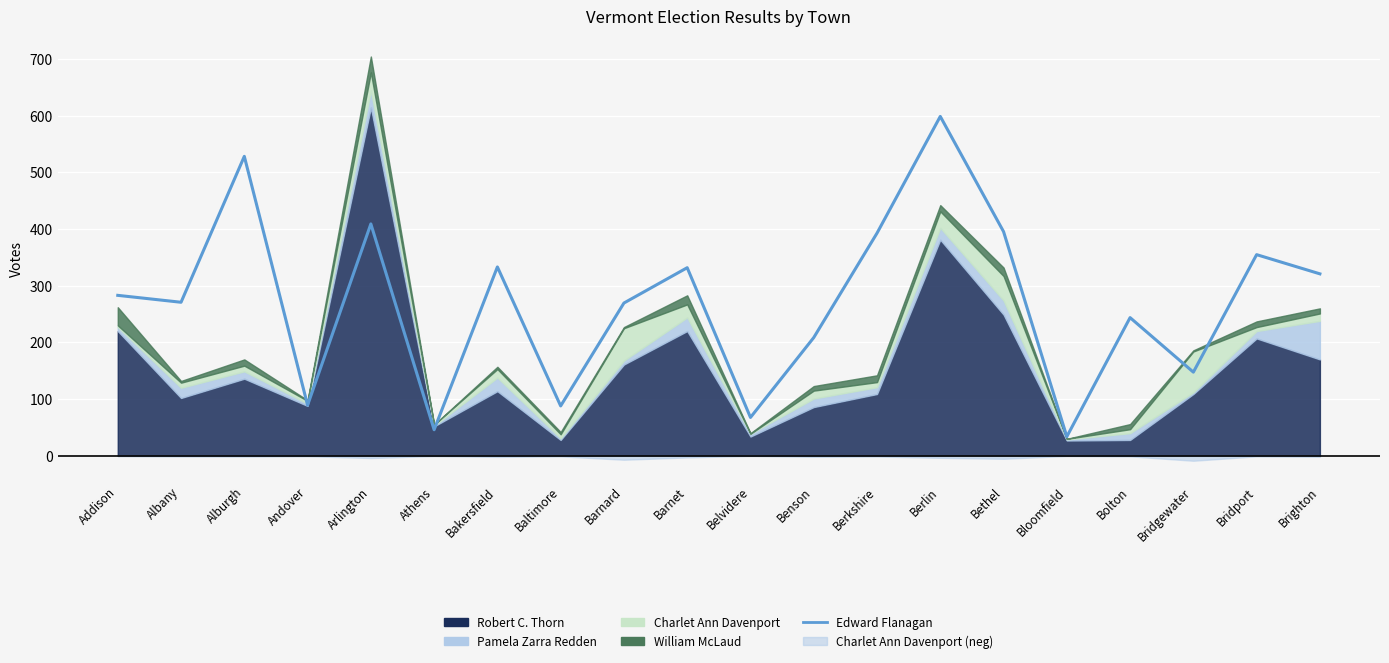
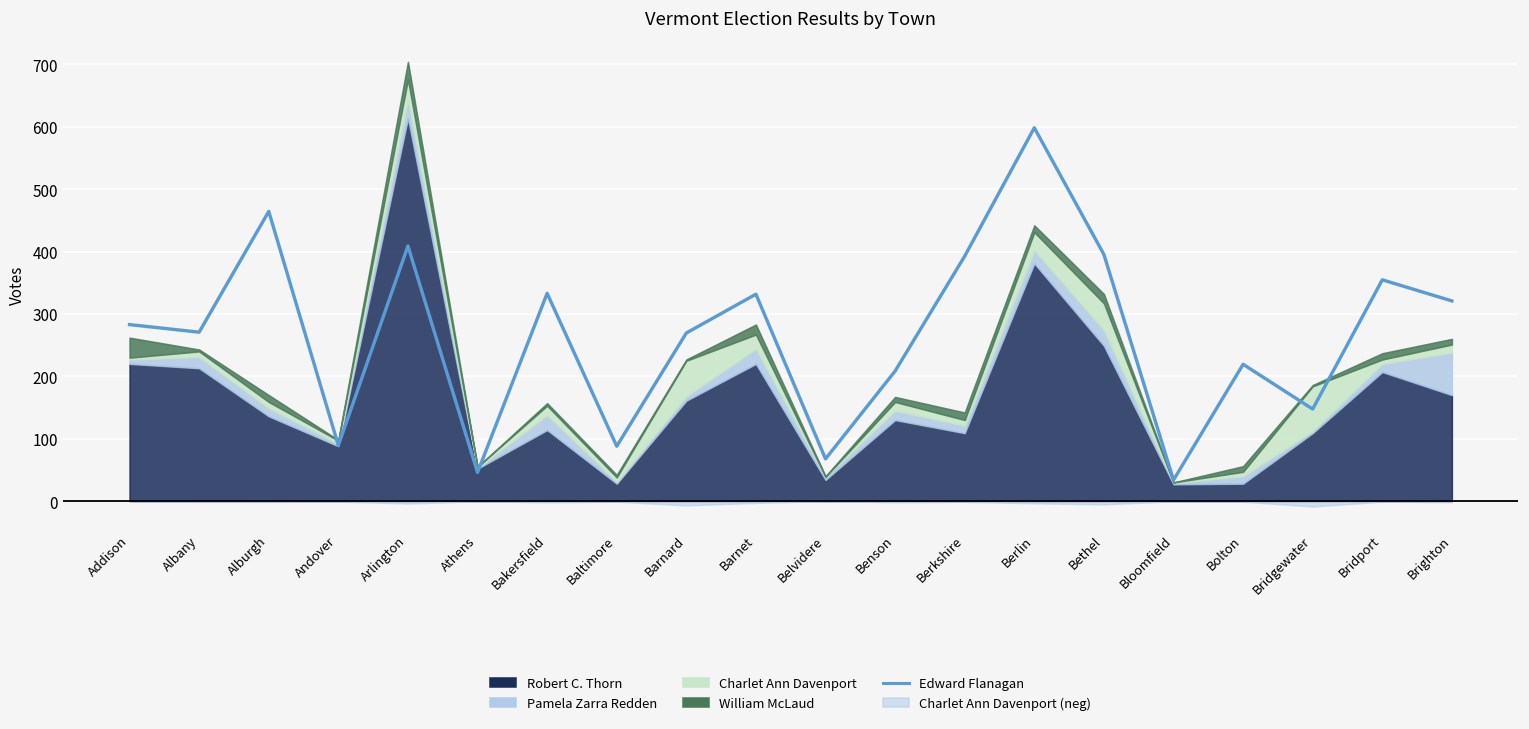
Robert C. Thorn, Albany: 100 -> 210
Edward Flanagan, Alburgh: 530 -> 460
Robert C. Thorn, Benson: 90 -> 130
Edward Flanagan, Bolton: 240 -> 220
